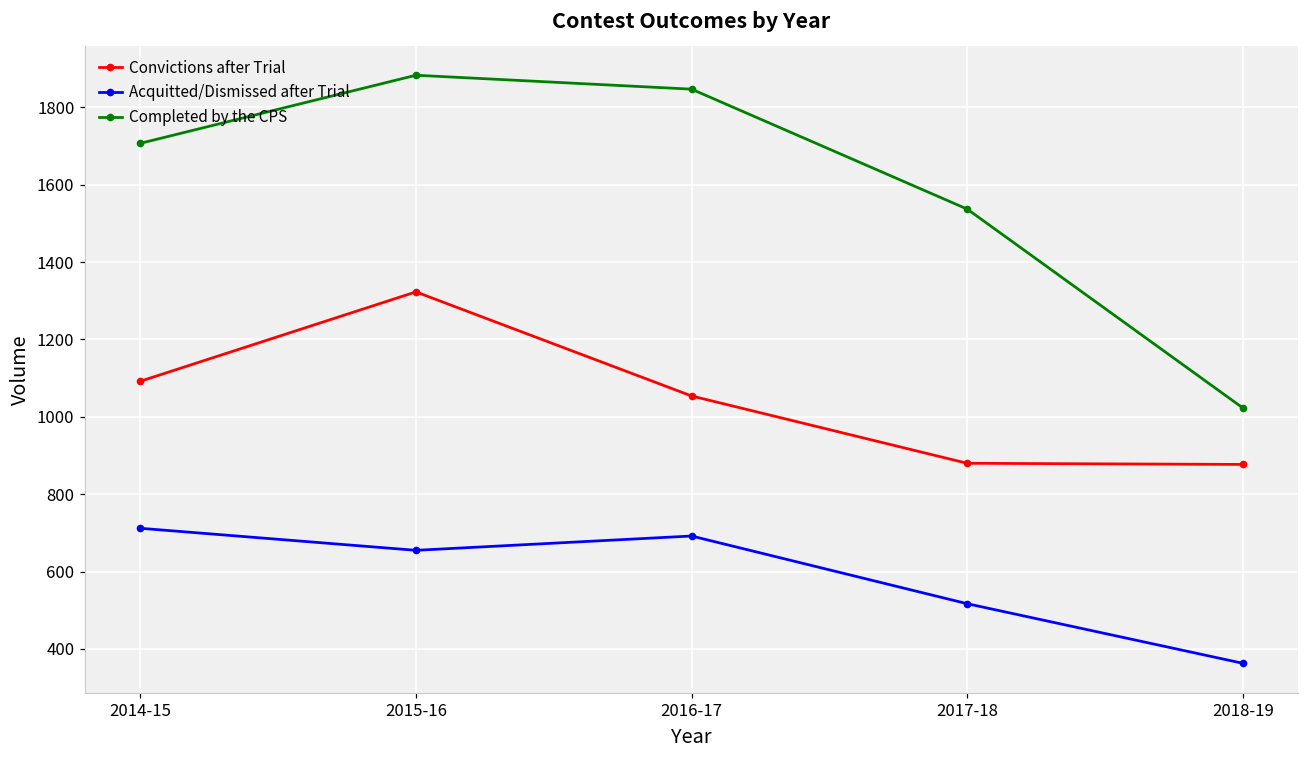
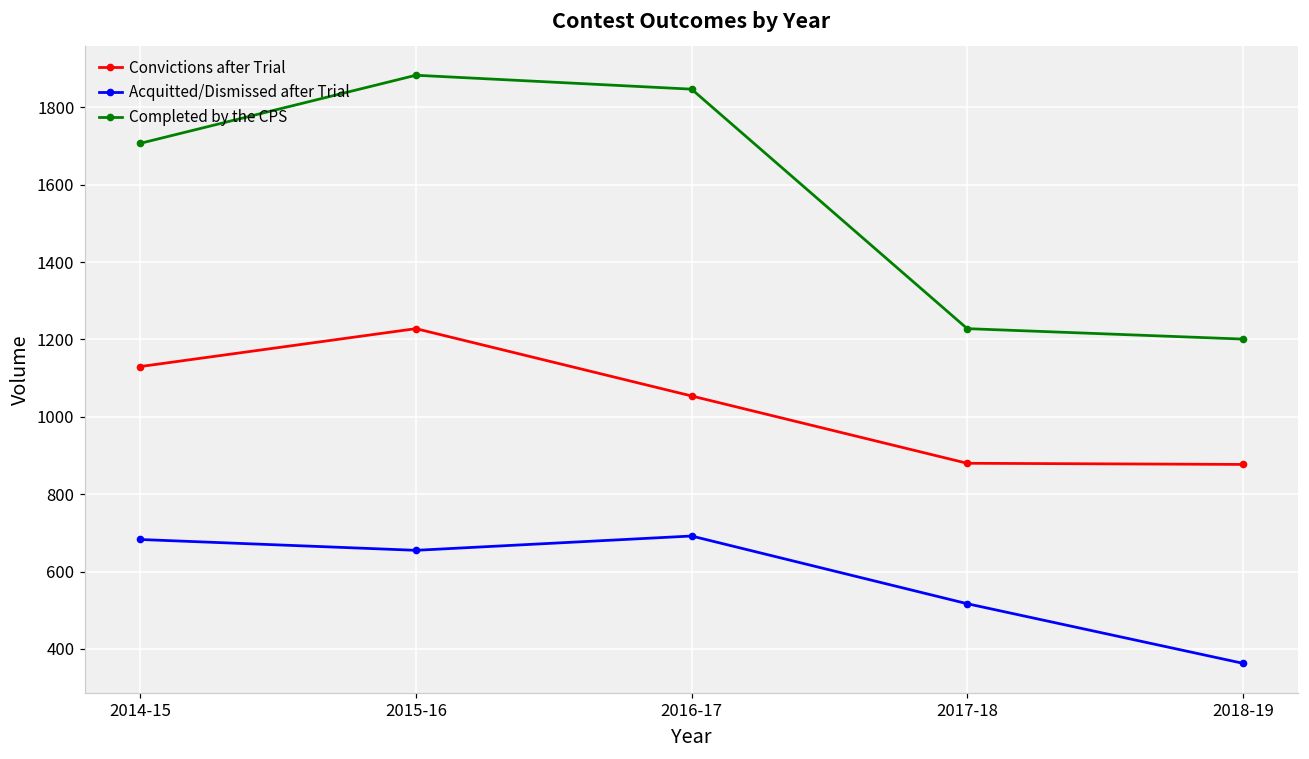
Convictions after Trial, 2014-15: 1090 -> 1130
Acquitted/Dismissed after Trial, 2014-15: 710 -> 680
Convictions after Trial, 2015-16: 1320 -> 1230
Completed by the CPS, 2017-18: 1540 -> 1230
Completed by the CPS, 2018-19: 1020 -> 1200
